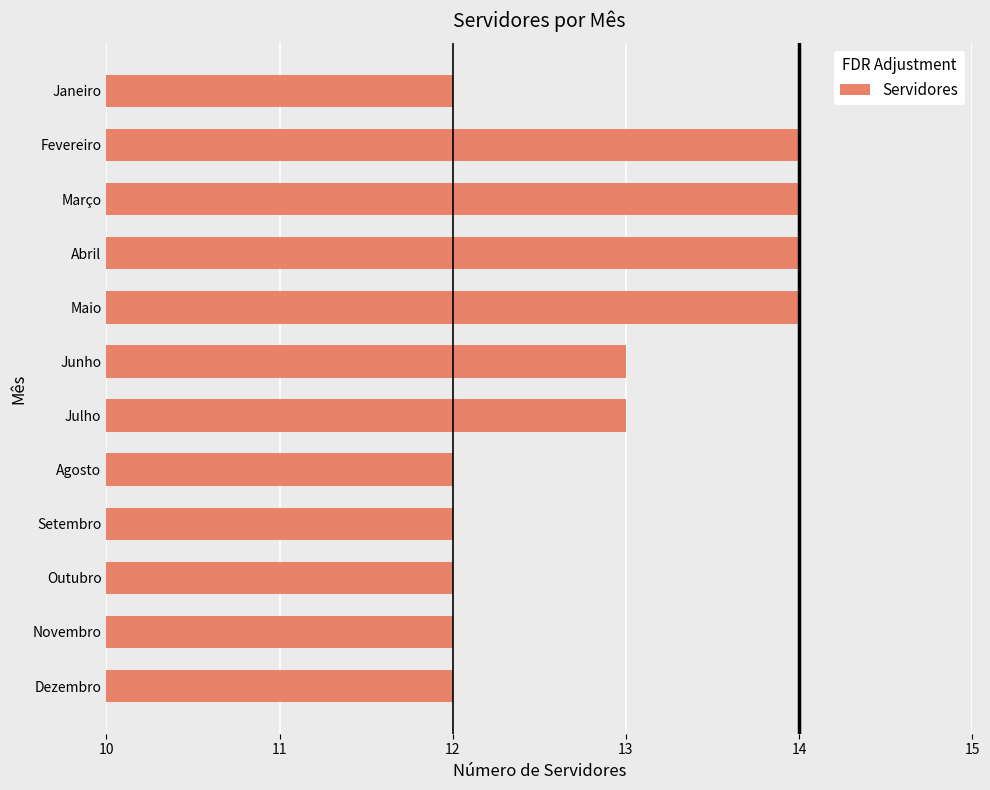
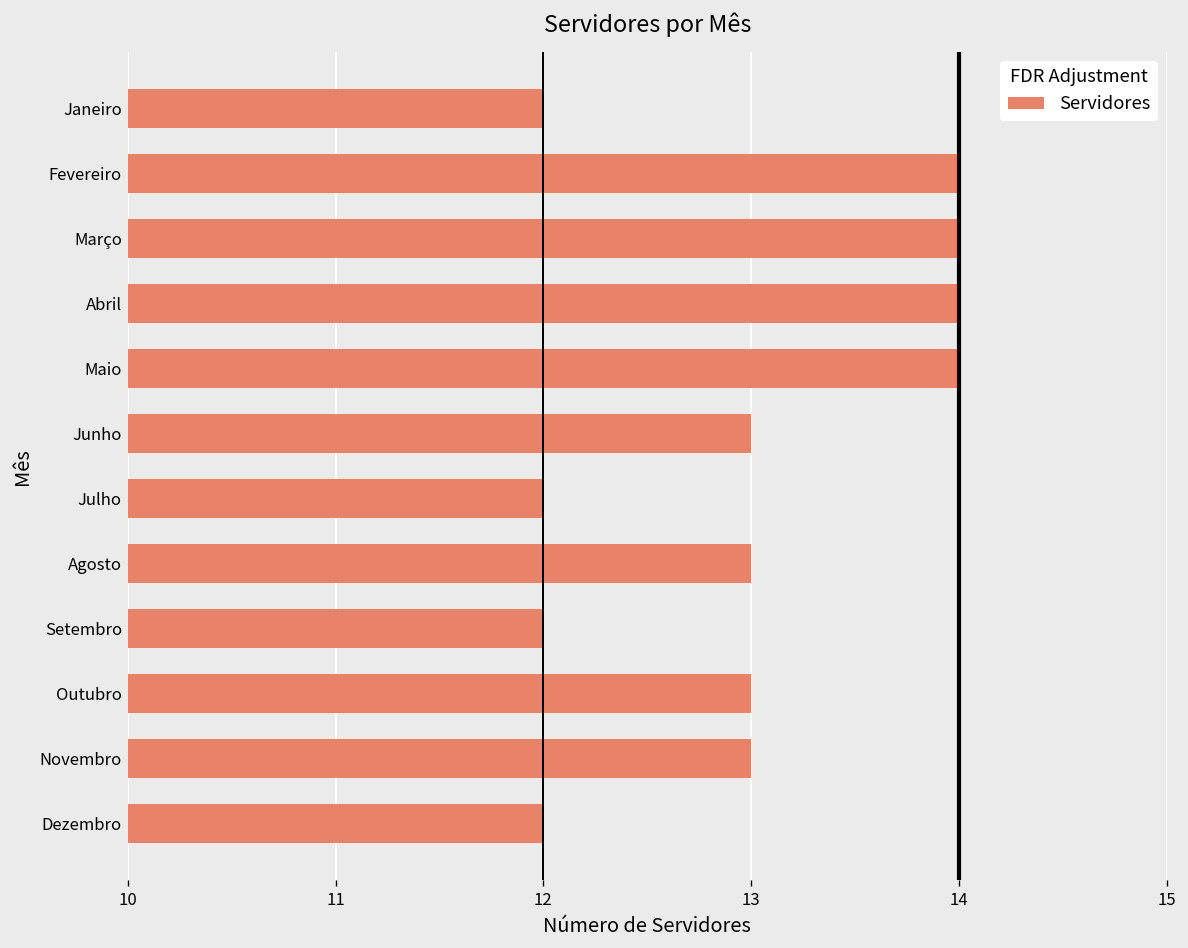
Julho: 13 -> 12
Agosto: 12 -> 13
Outubro: 12 -> 13
Novembro: 12 -> 13
